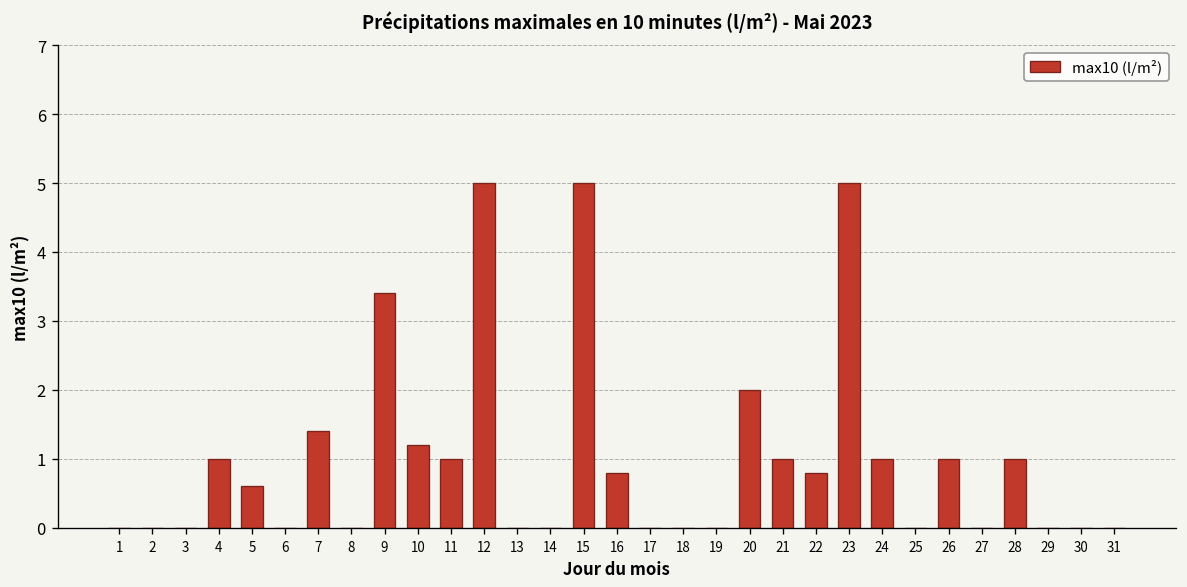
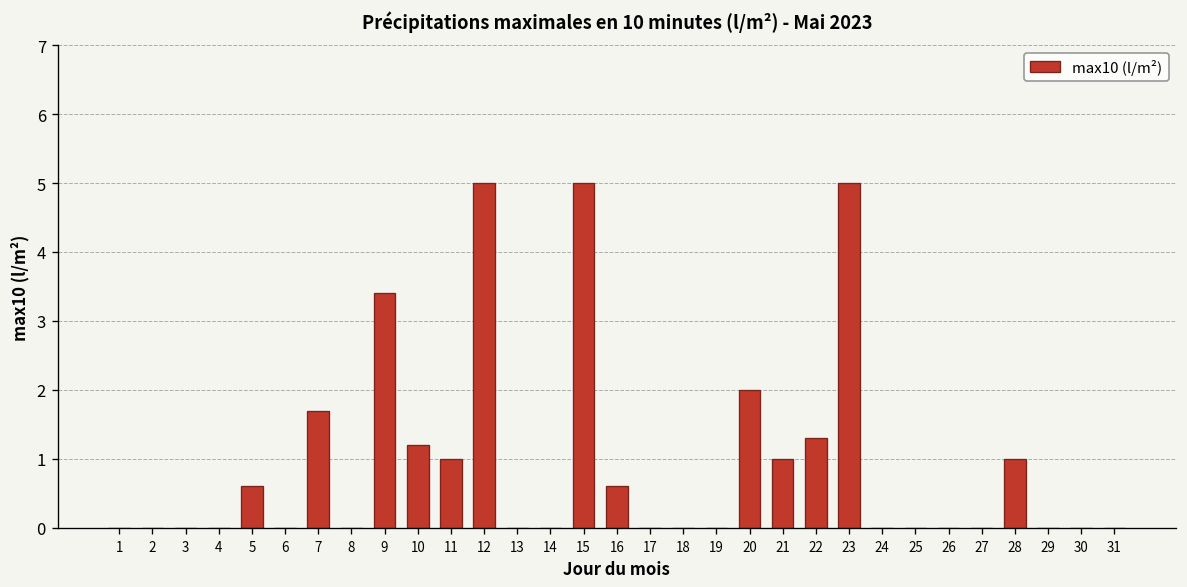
4: 1 -> 0
7: 1.4 -> 1.7
16: 0.8 -> 0.6
22: 0.8 -> 1.3
24: 1 -> 0
26: 1 -> 0
